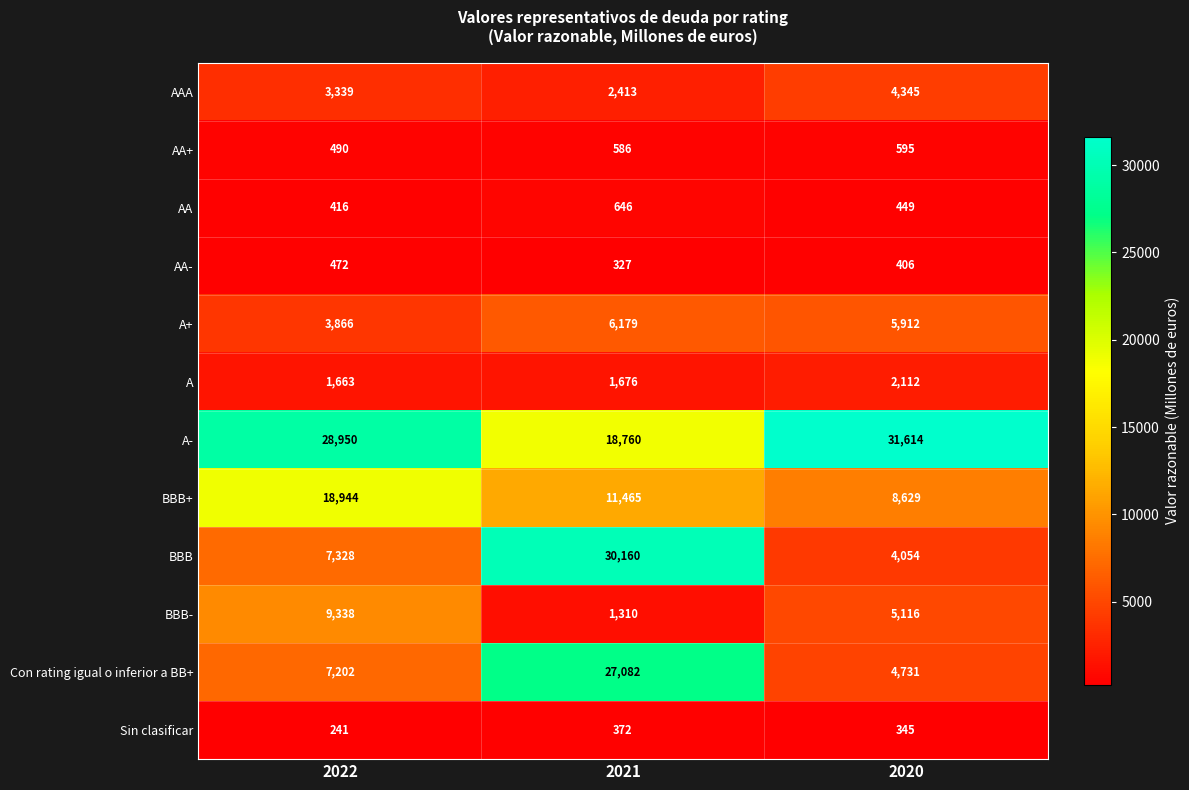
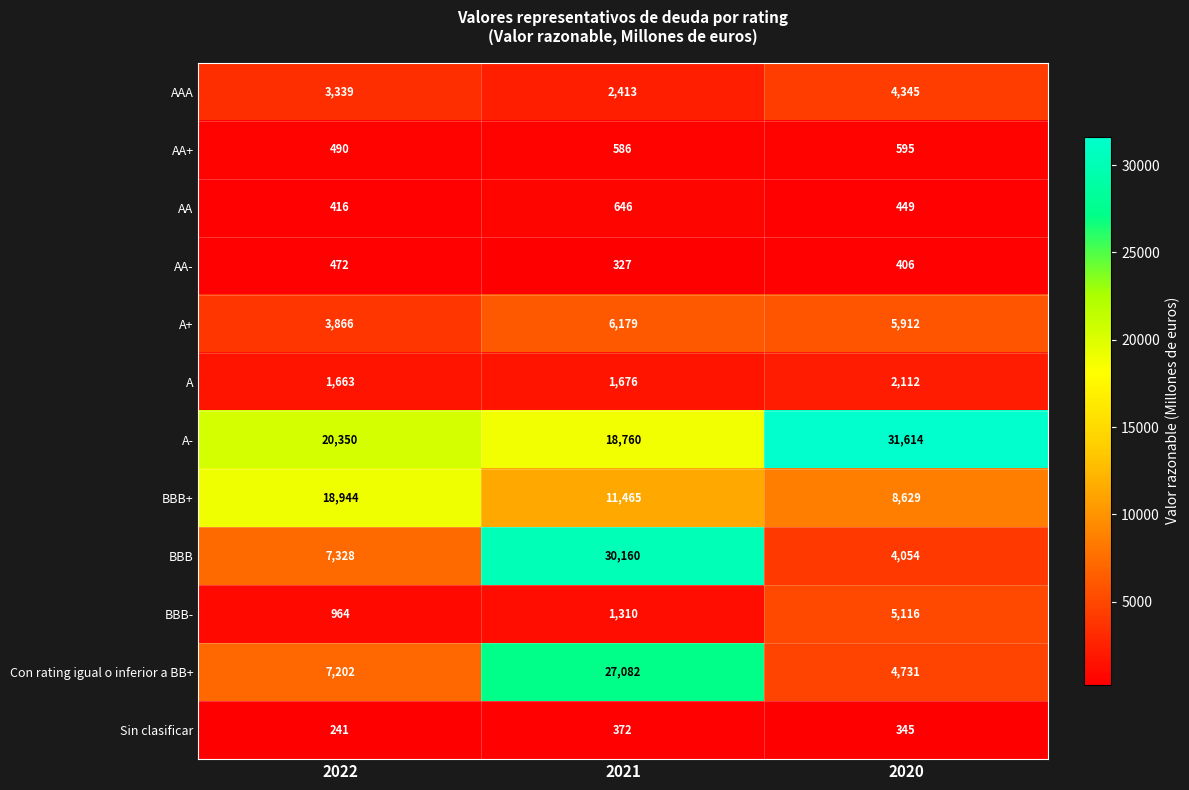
A-, 2022: 28,950 -> 20,350
BBB-, 2022: 9,338 -> 964
